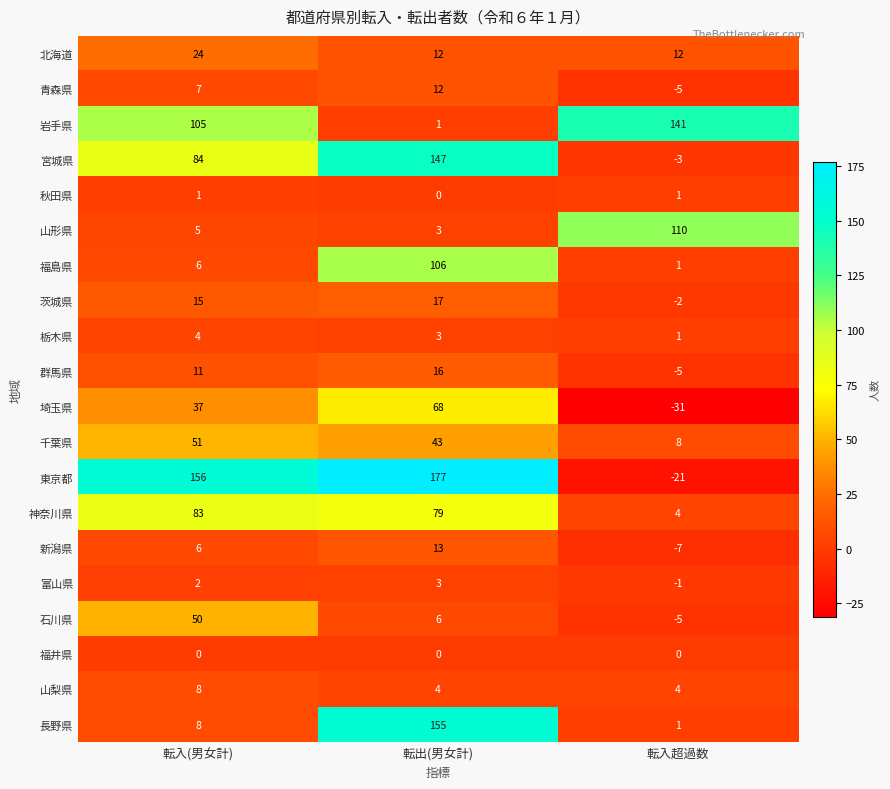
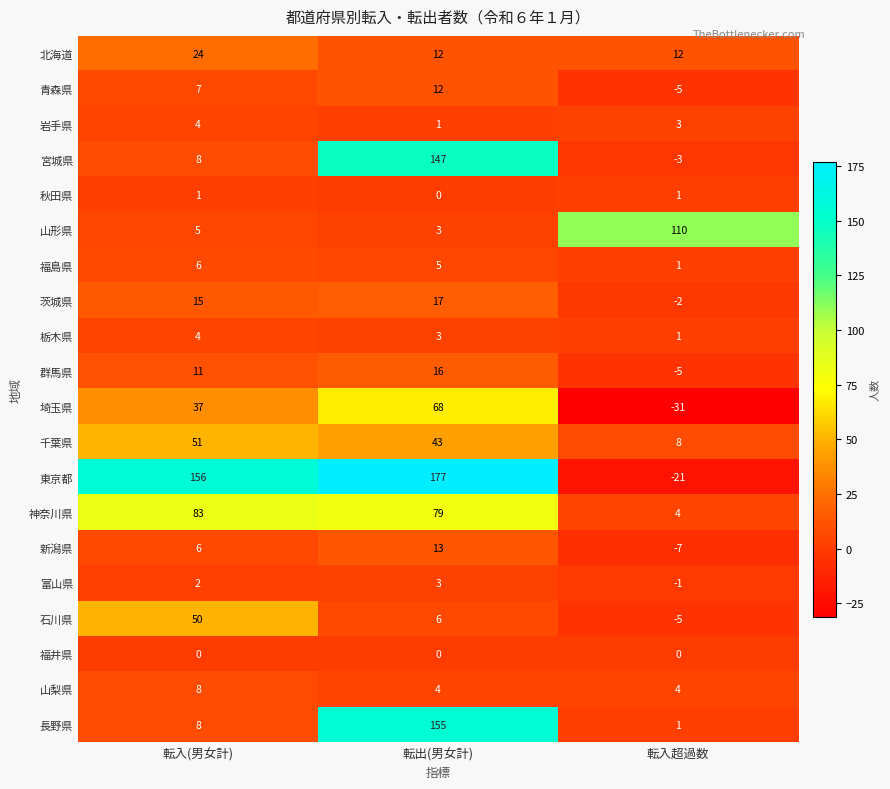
岩手県, 転入(男女計): 105 -> 4
岩手県, 転入超過数: 141 -> 3
宮城県, 転入(男女計): 84 -> 8
福島県, 転出(男女計): 106 -> 5
